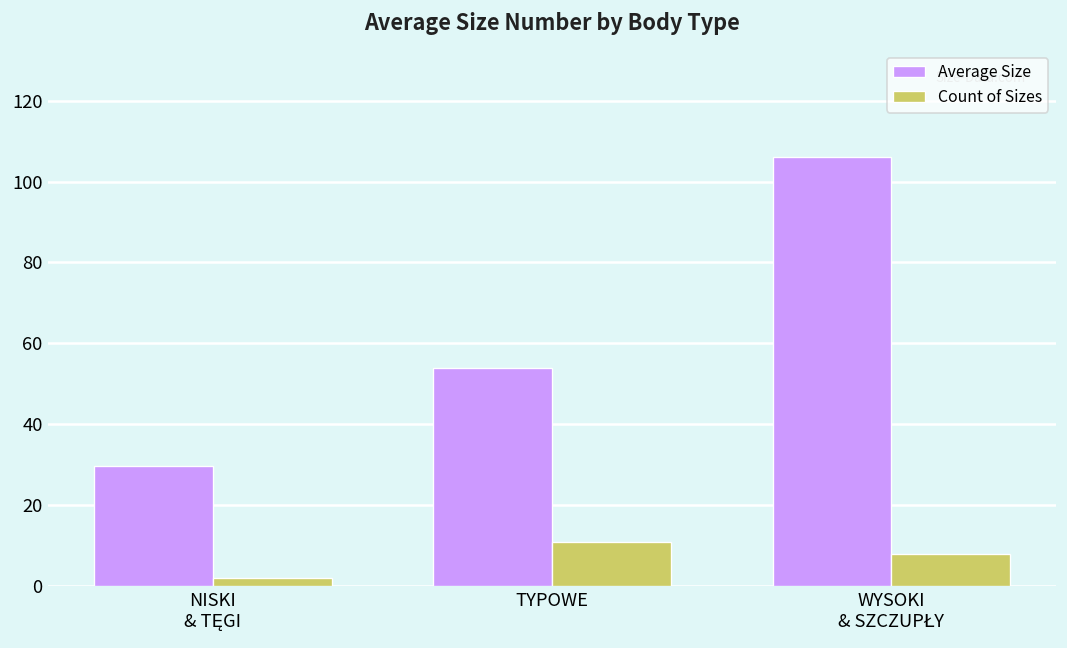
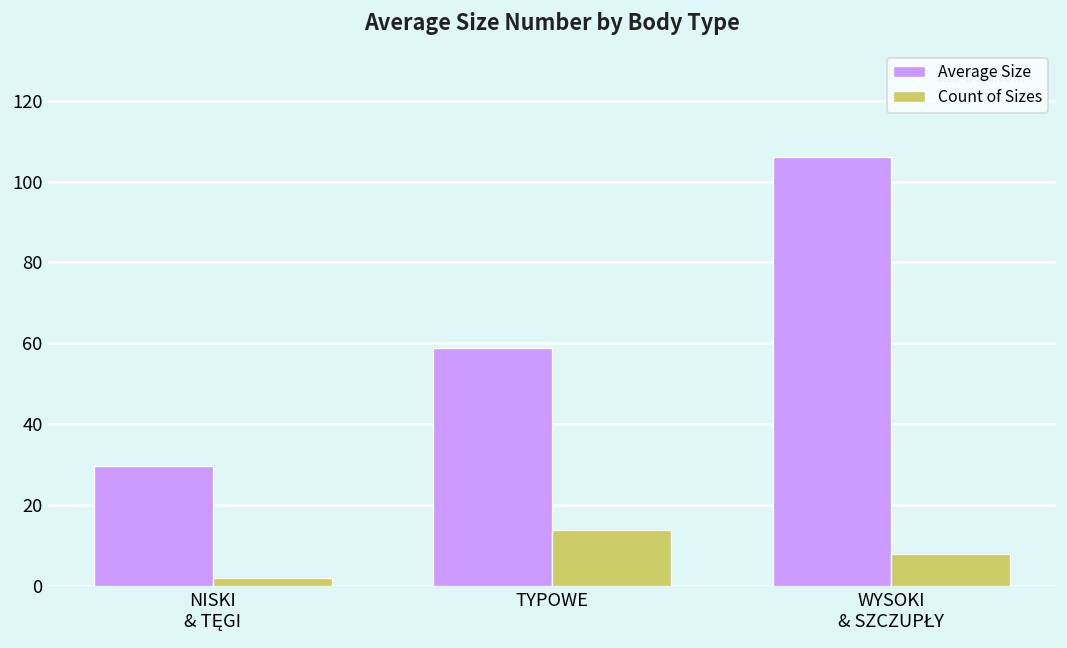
Average Size, TYPOWE: 54 -> 59
Count of Sizes, TYPOWE: 11 -> 14
